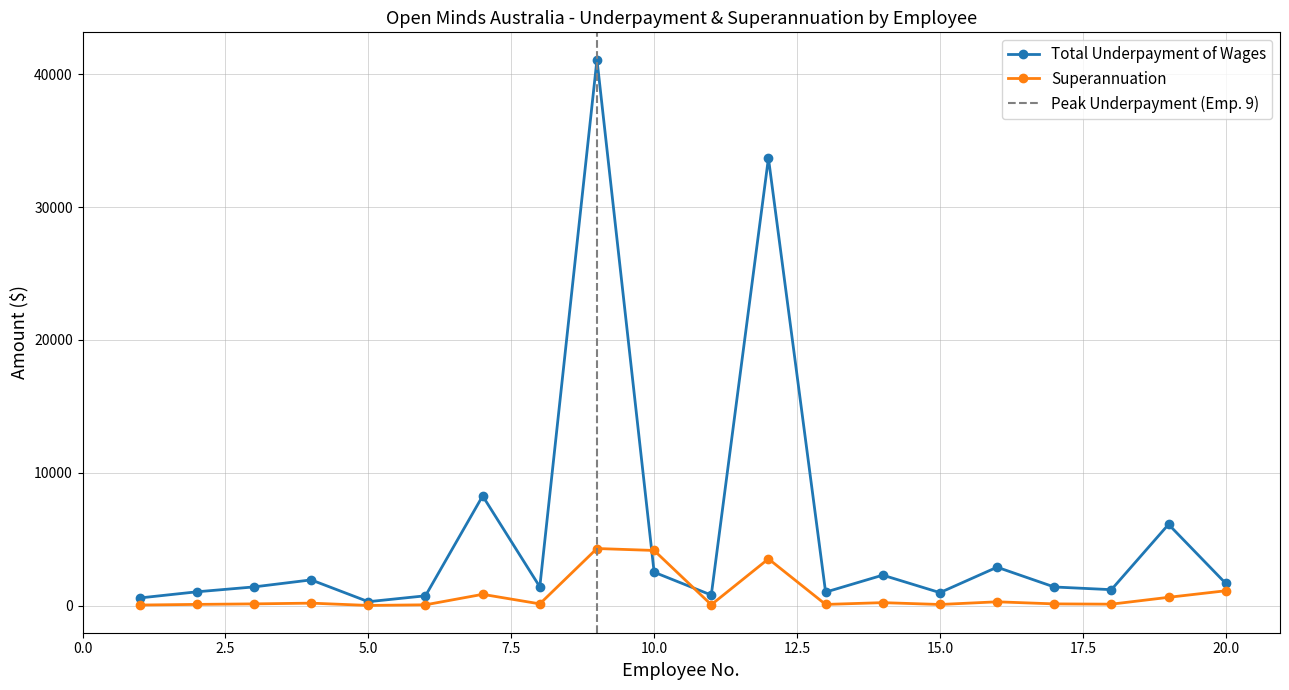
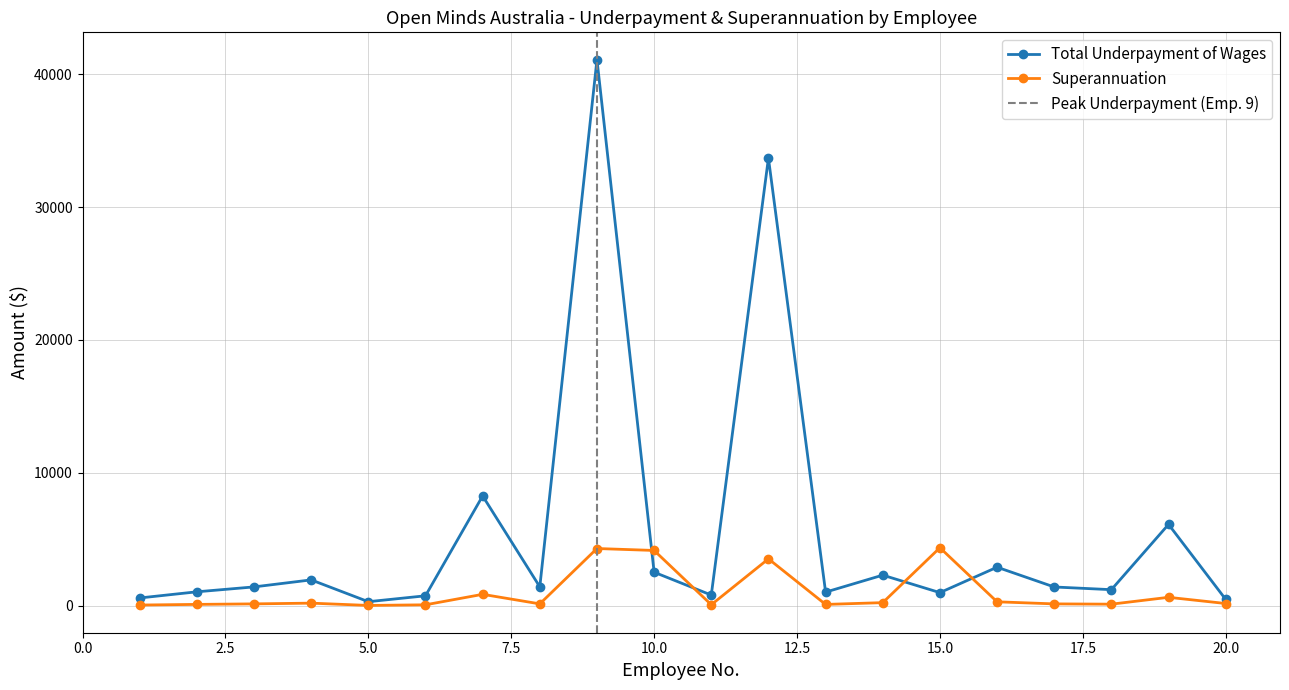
Superannuation, 15.0: 100 -> 4400
Total Underpayment of Wages, 20.0: 1700 -> 500
Superannuation, 20.0: 1100 -> 200
